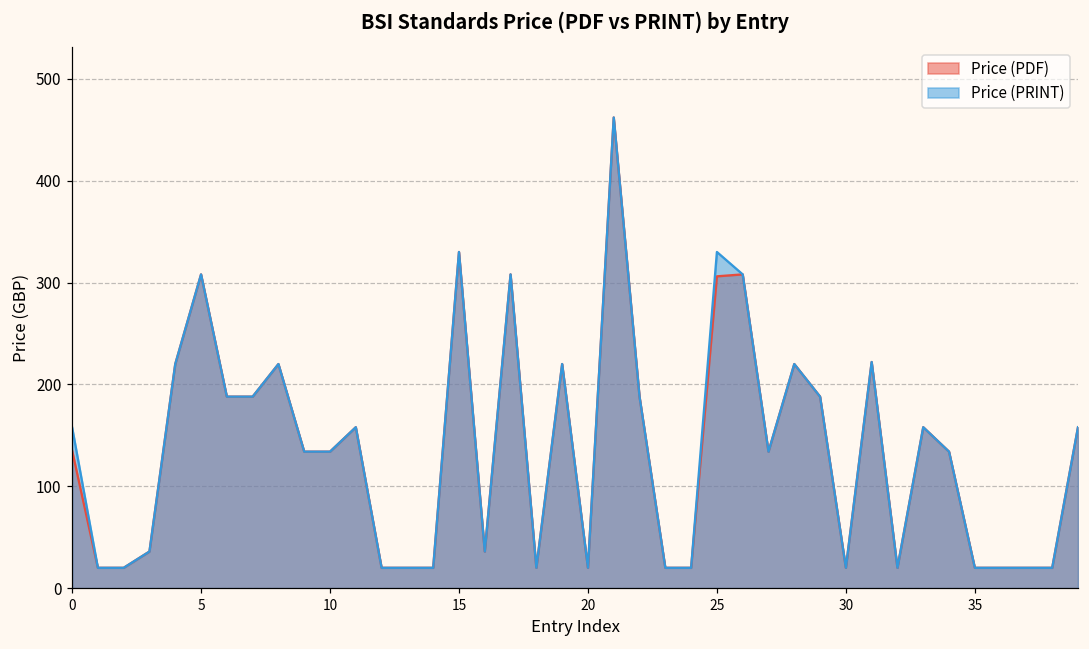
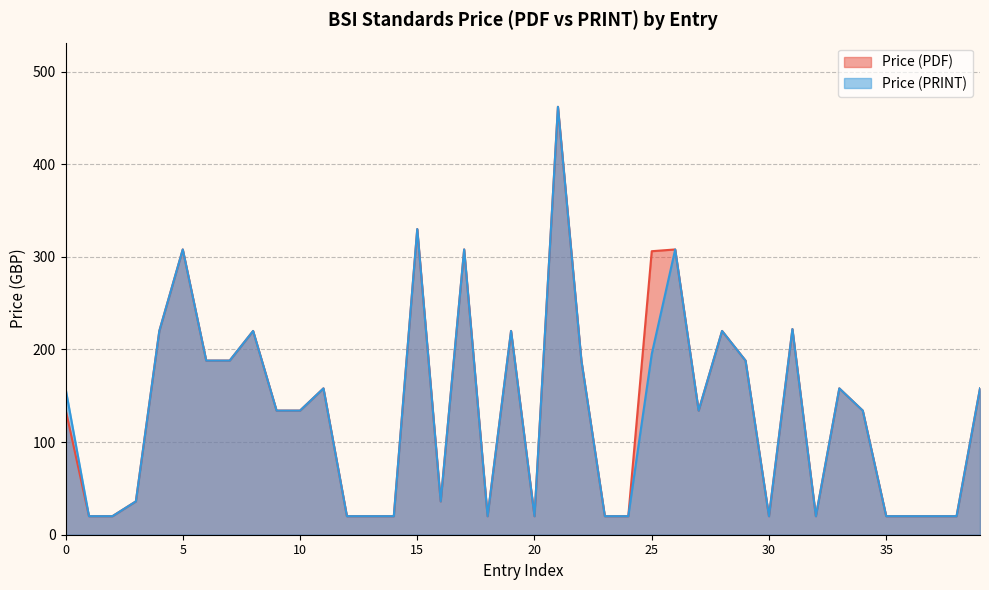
Price (PRINT), 25: 330 -> 200
